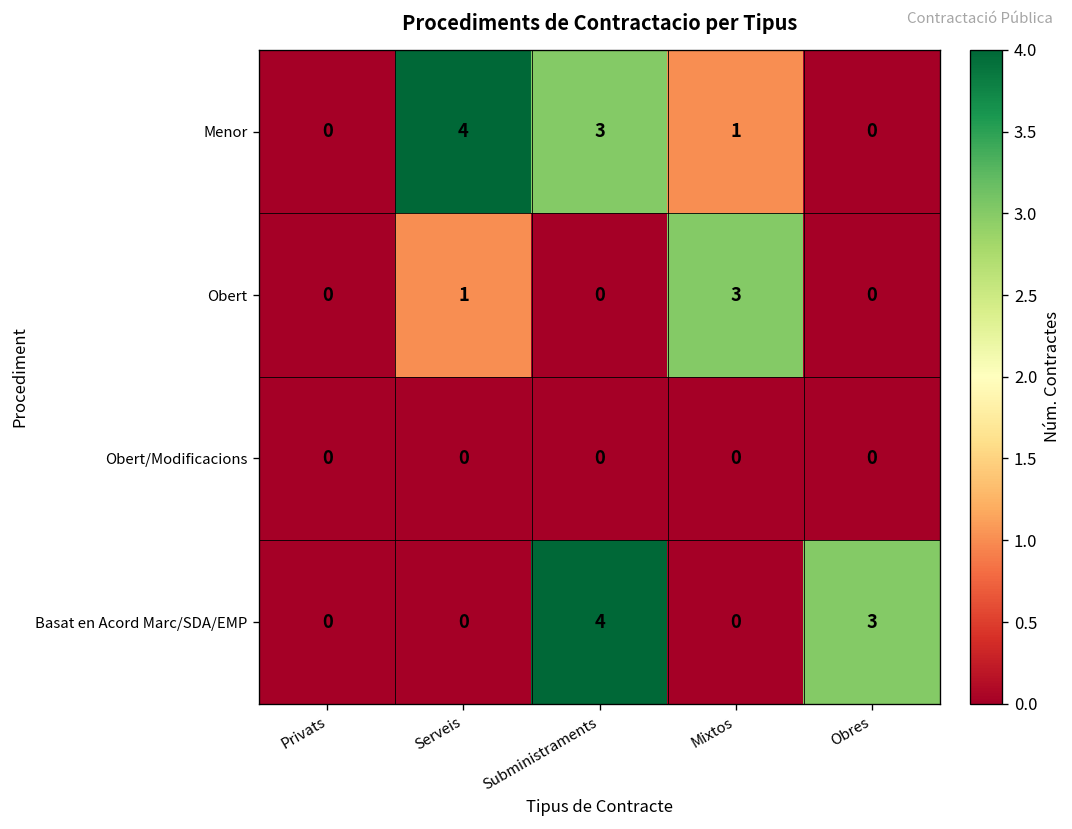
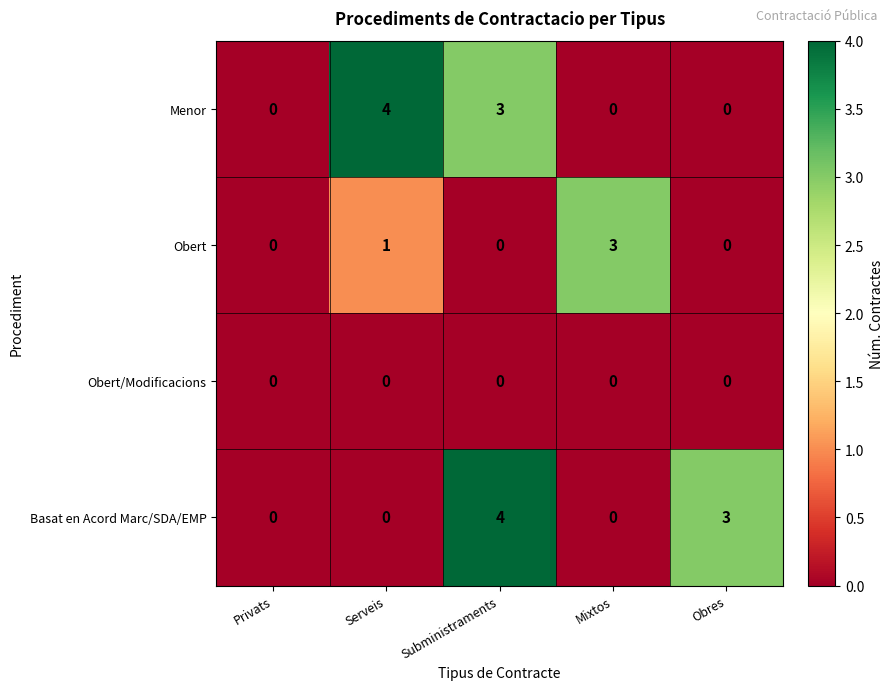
Menor, Mixtos: 1 -> 0
